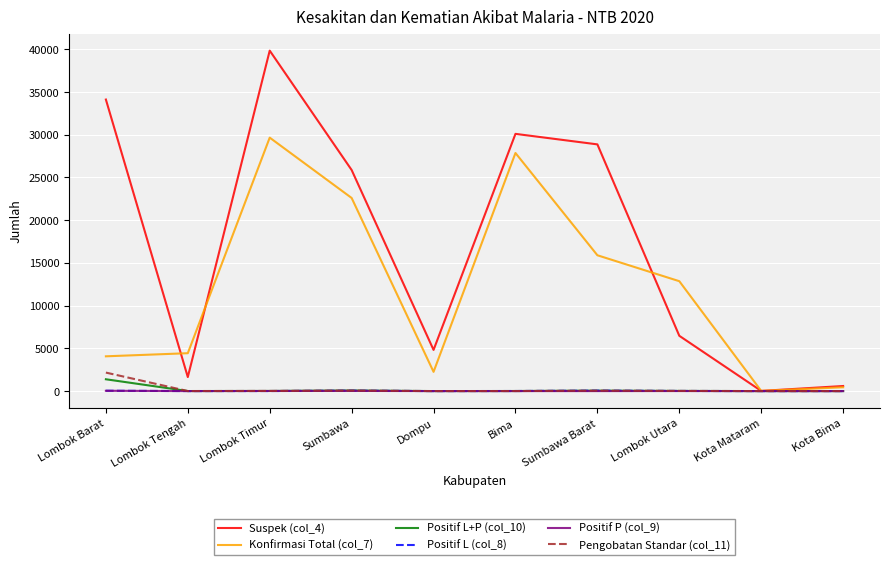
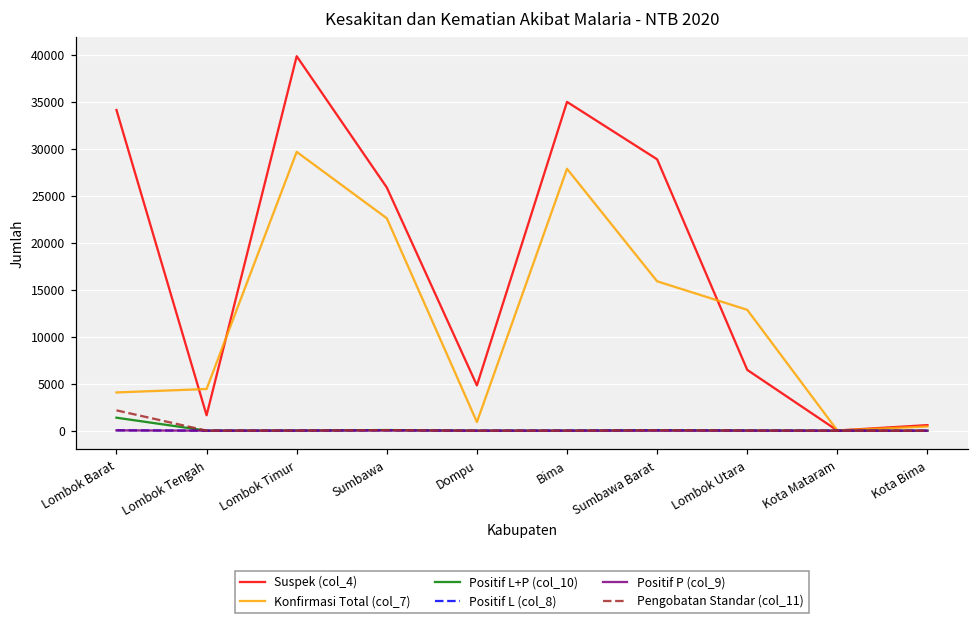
Konfirmasi Total (col_7), Dompu: 2000 -> 1000
Suspek (col_4), Bima: 30000 -> 35000
